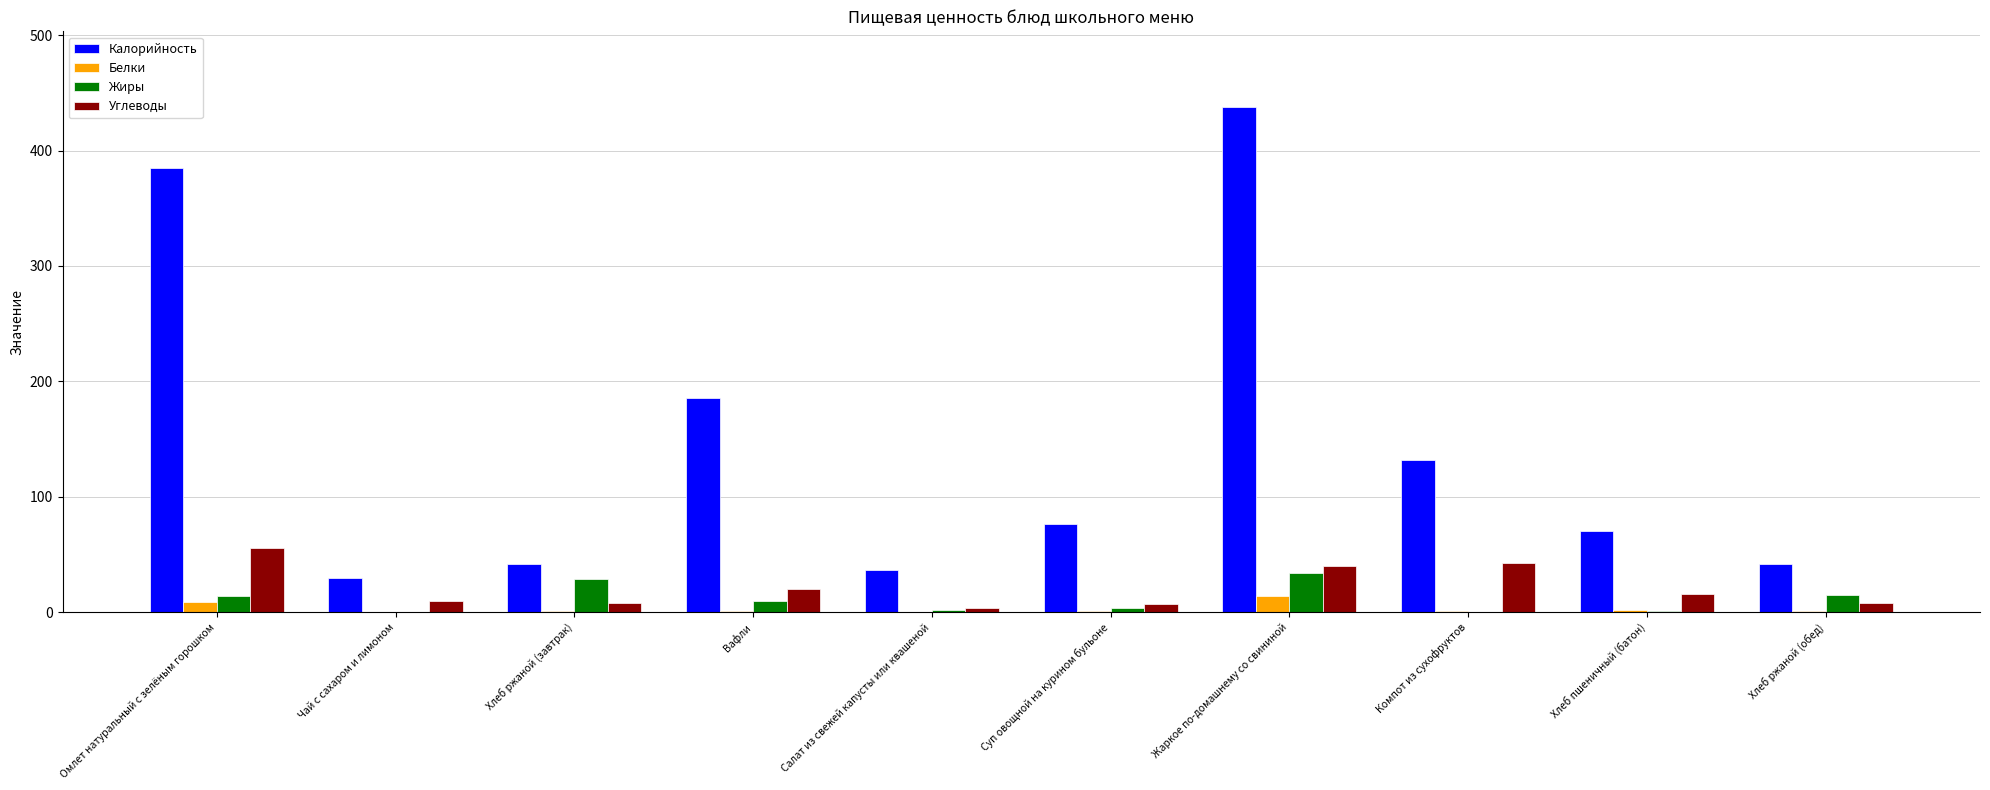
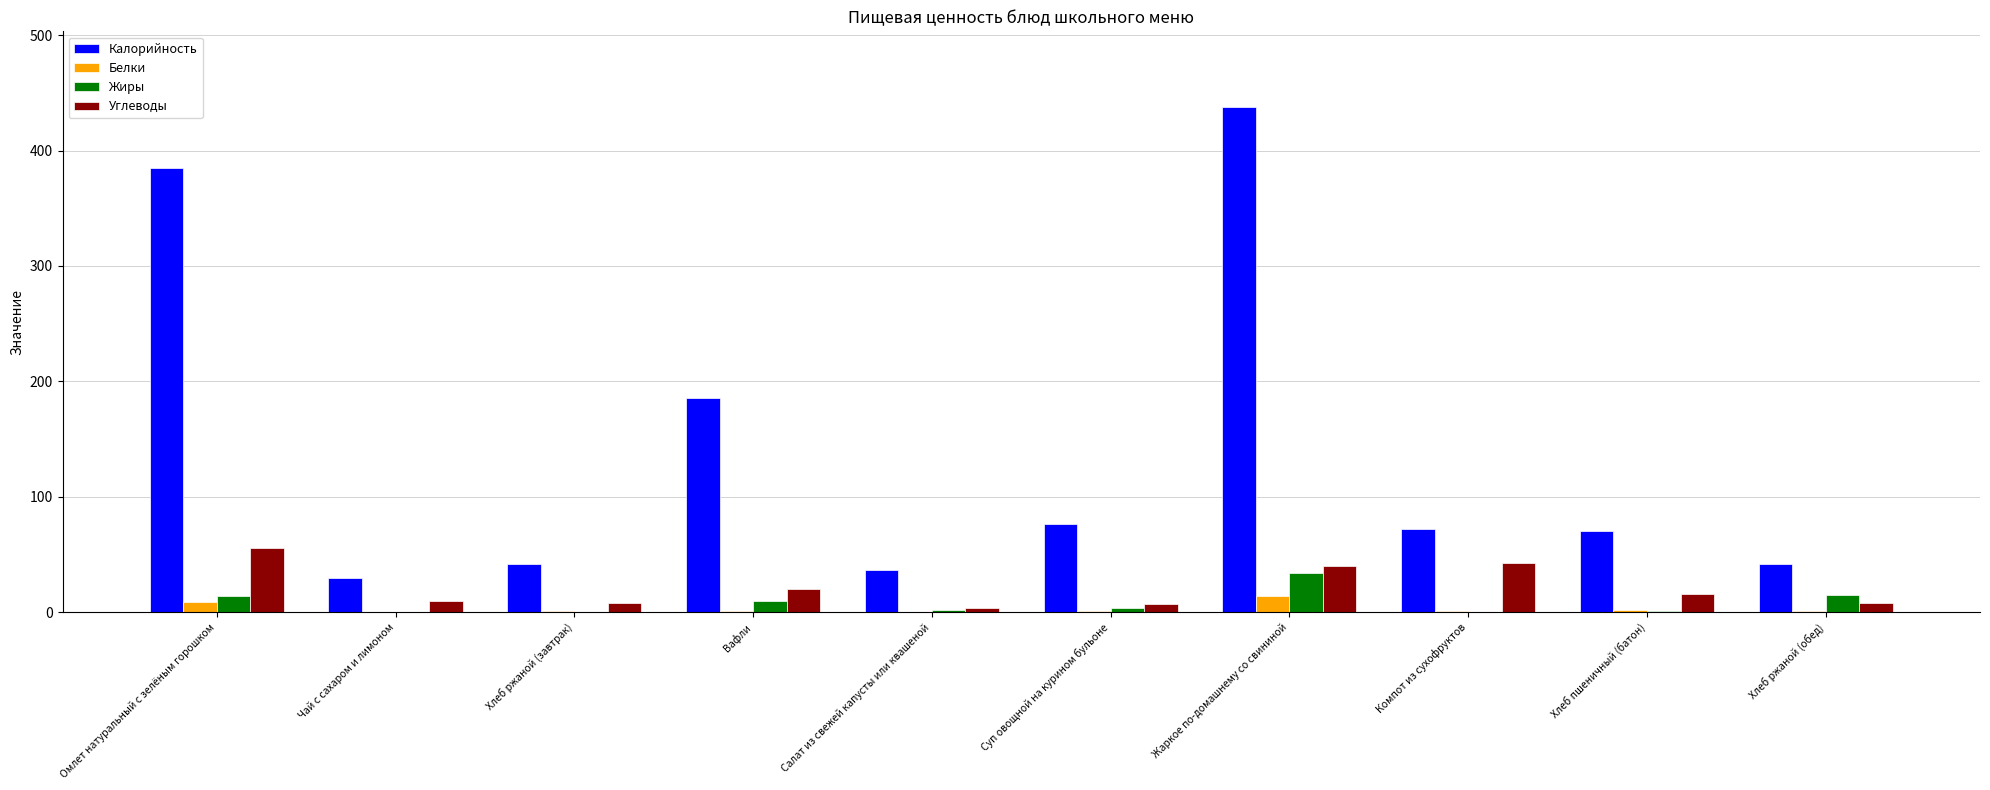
Жиры, Хлеб ржаной (завтрак): 29 -> 0
Калорийность, Компот из сухофруктов: 132 -> 72
